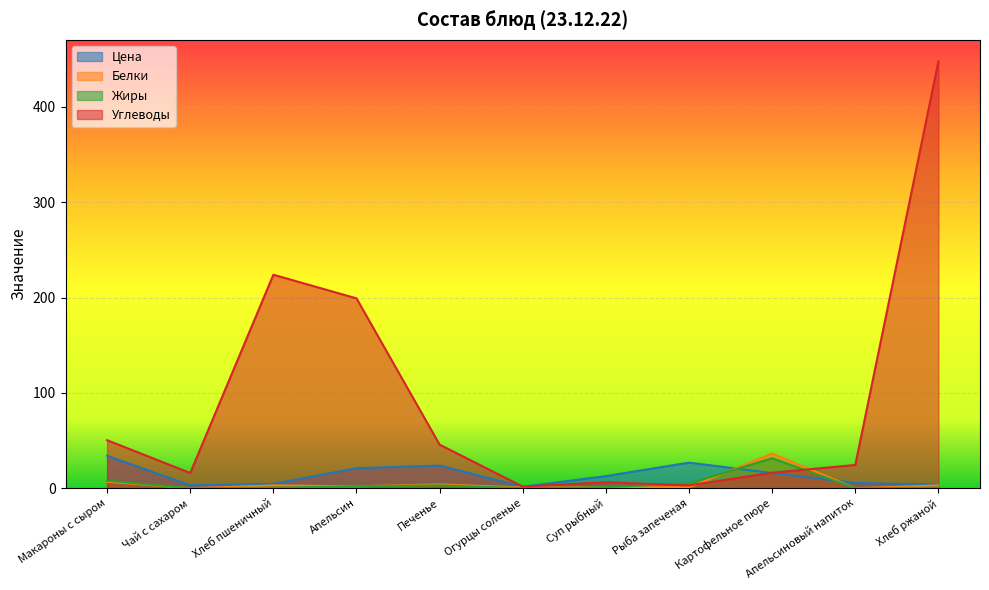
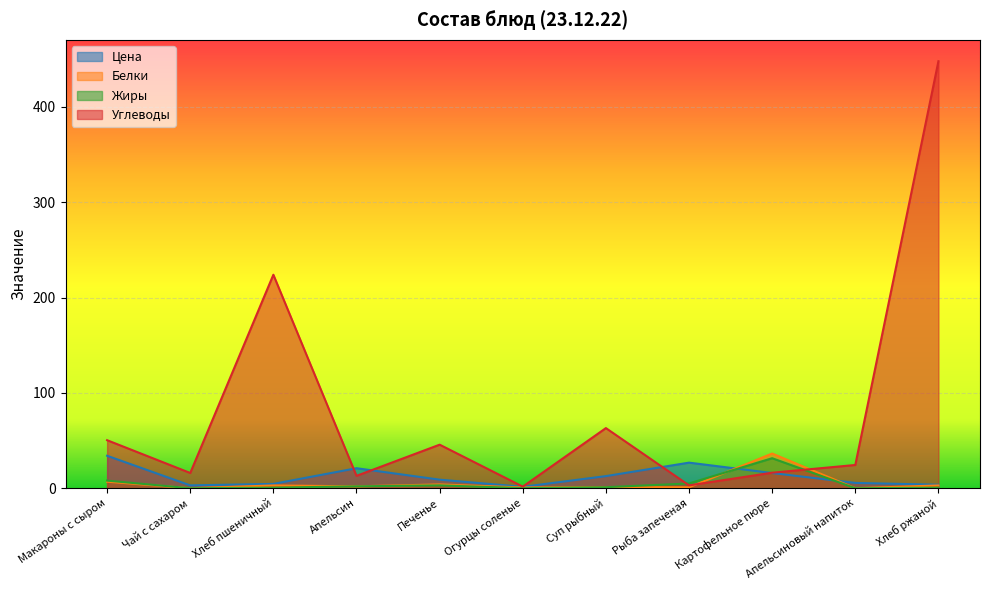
Углеводы, Апельсин: 200 -> 10
Цена, Печенье: 20 -> 10
Углеводы, Суп рыбный: 10 -> 60
